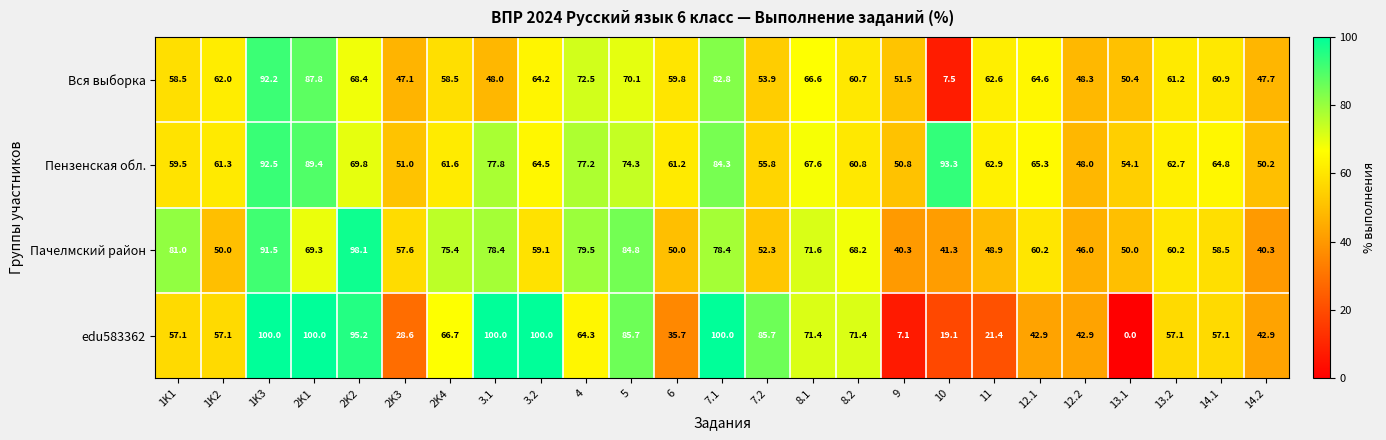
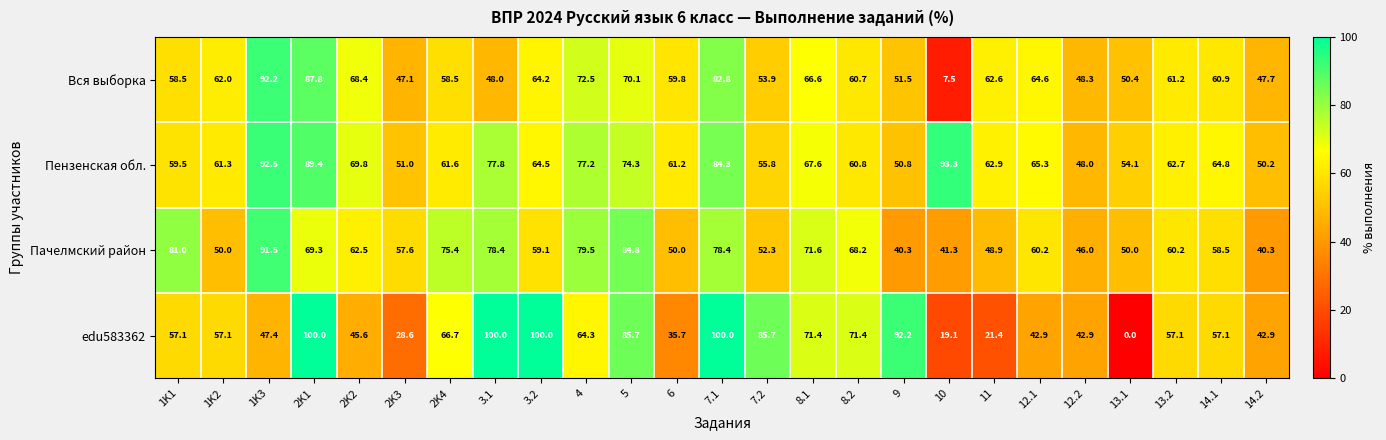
Пачелмский район, 2K2: 98.1 -> 62.5
edu583362, 1K3: 100.0 -> 47.4
edu583362, 2K2: 95.2 -> 45.6
edu583362, 9: 7.1 -> 92.2
